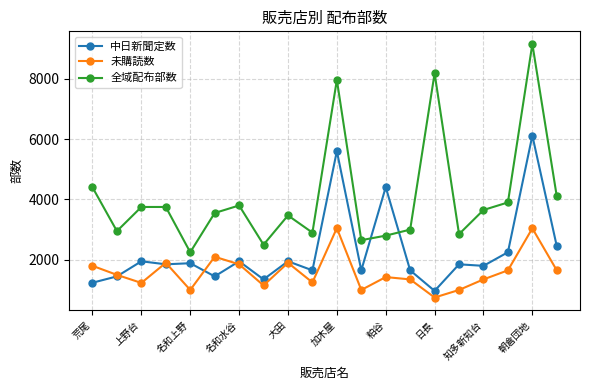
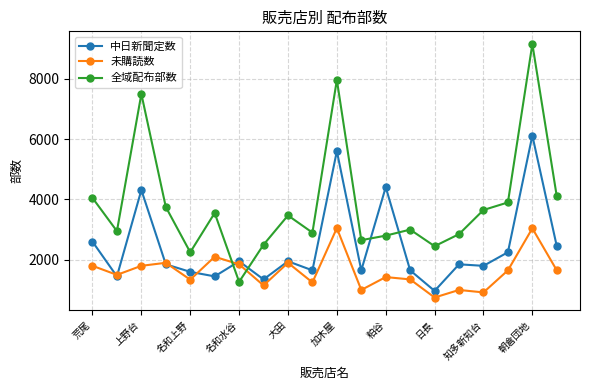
中日新聞定数, 荒尾: 1200 -> 2600
全域配布部数, 荒尾: 4400 -> 4100
中日新聞定数, 上野台: 2000 -> 4300
未購読数, 上野台: 1200 -> 1800
全域配布部数, 上野台: 3800 -> 7500
中日新聞定数, 名和上野: 1900 -> 1600
未購読数, 名和上野: 1000 -> 1300
全域配布部数, 名和水谷: 3800 -> 1300
全域配布部数, 日長: 8200 -> 2500
未購読数, 知多新知台: 1400 -> 900
